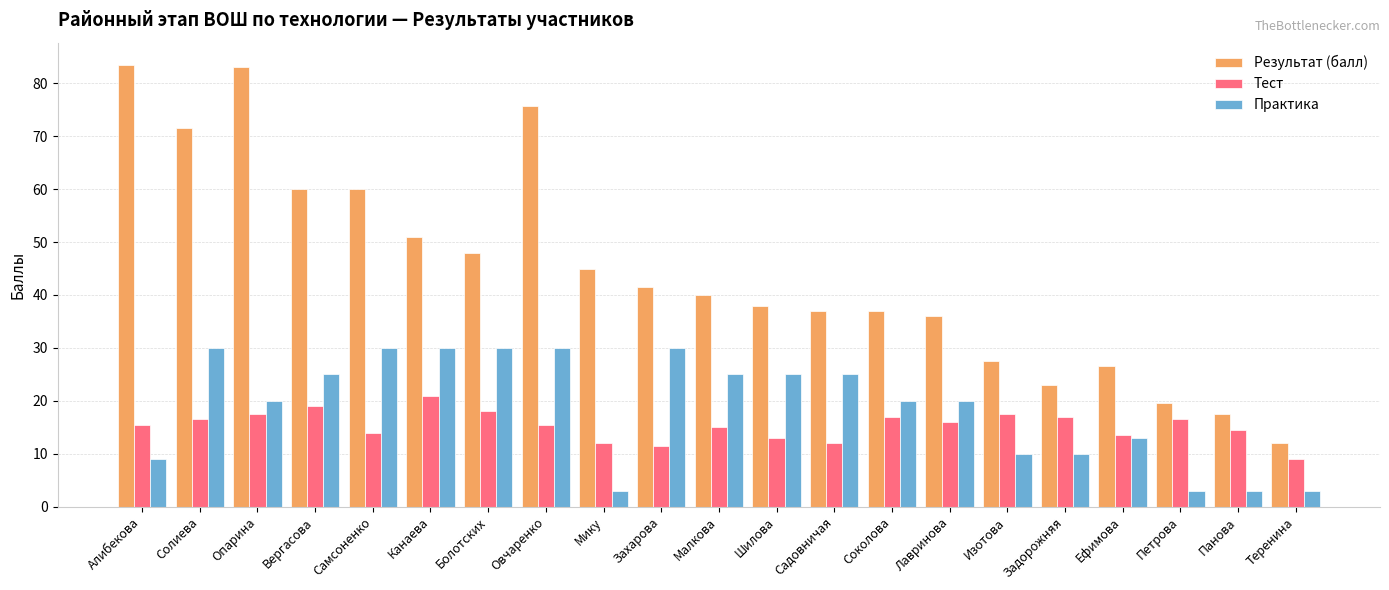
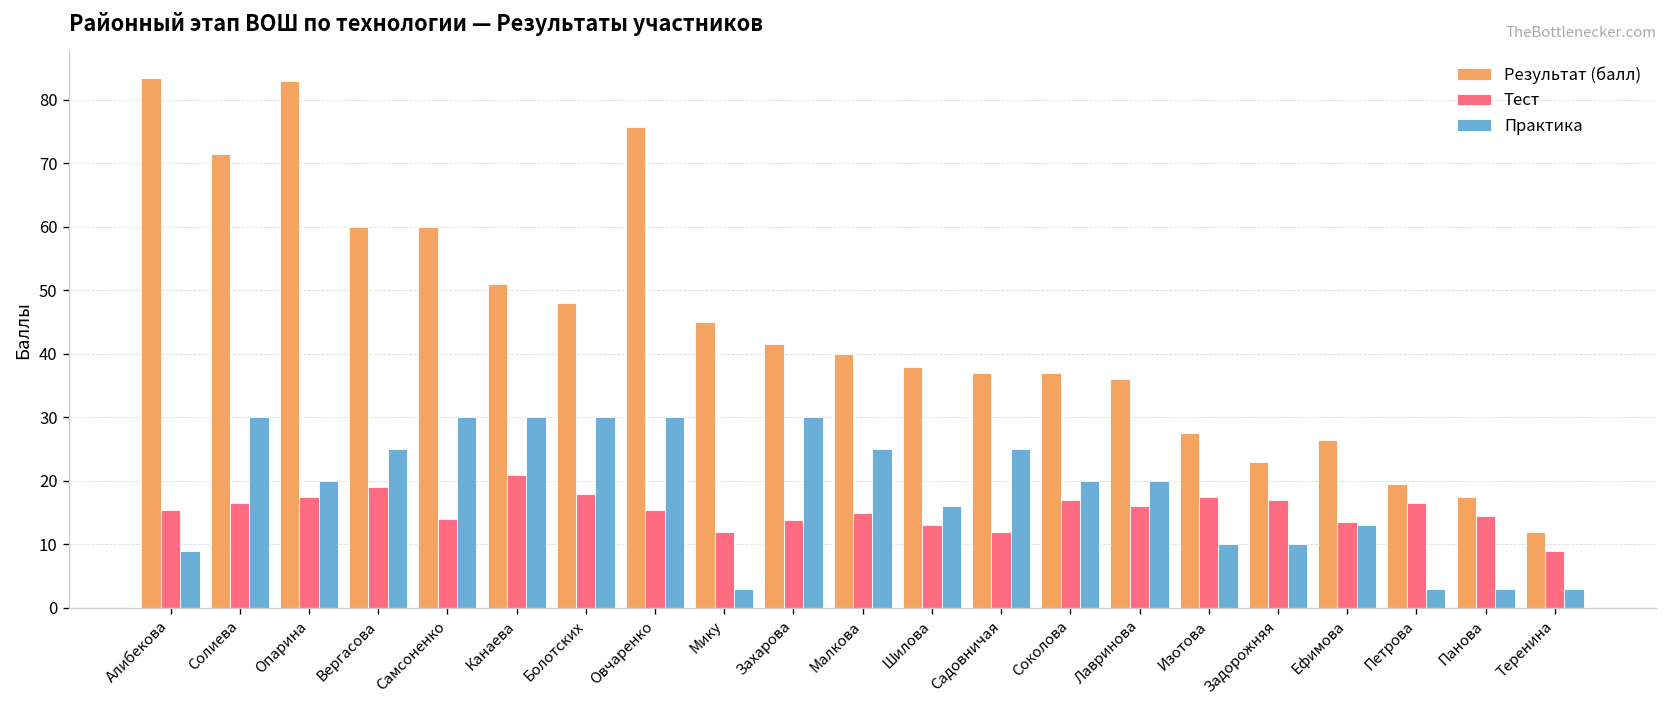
Тест, Захарова: 12 -> 14
Практика, Шилова: 25 -> 16
